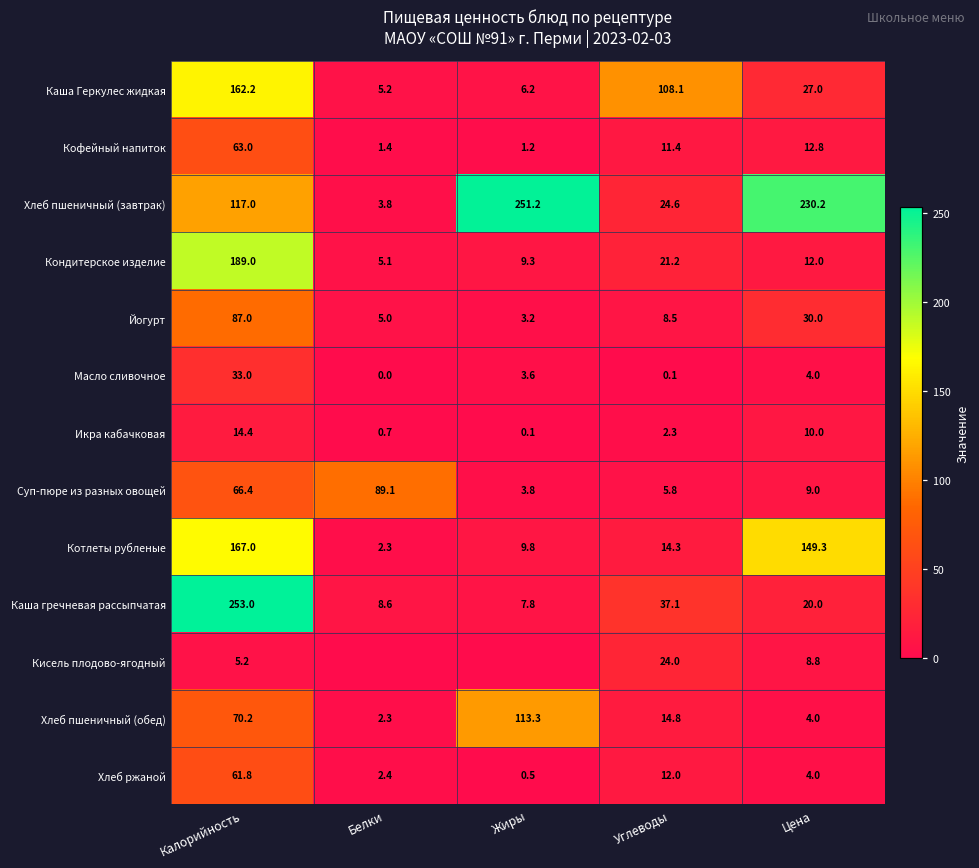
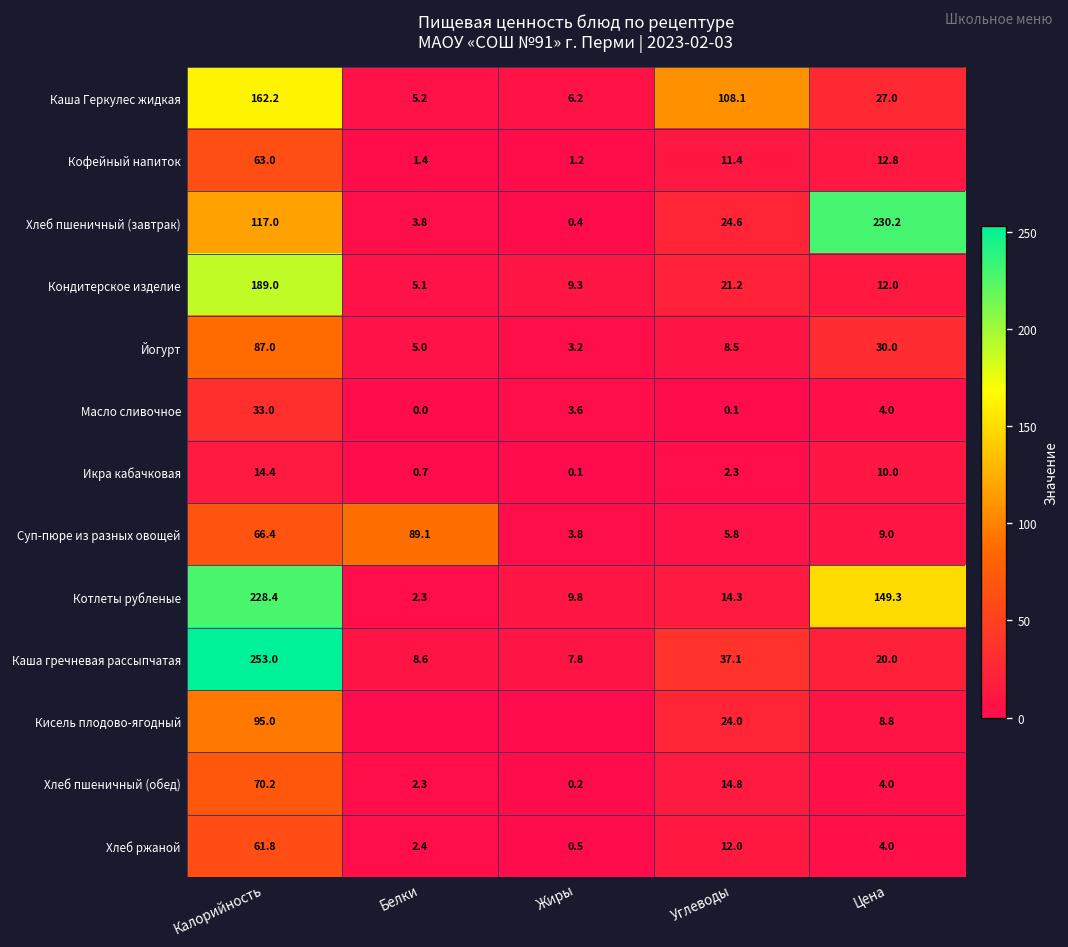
Хлеб пшеничный (завтрак), Жиры: 251.2 -> 0.4
Котлеты рубленые, Калорийность: 167.0 -> 228.4
Кисель плодово-ягодный, Калорийность: 5.2 -> 95.0
Хлеб пшеничный (обед), Жиры: 113.3 -> 0.2
